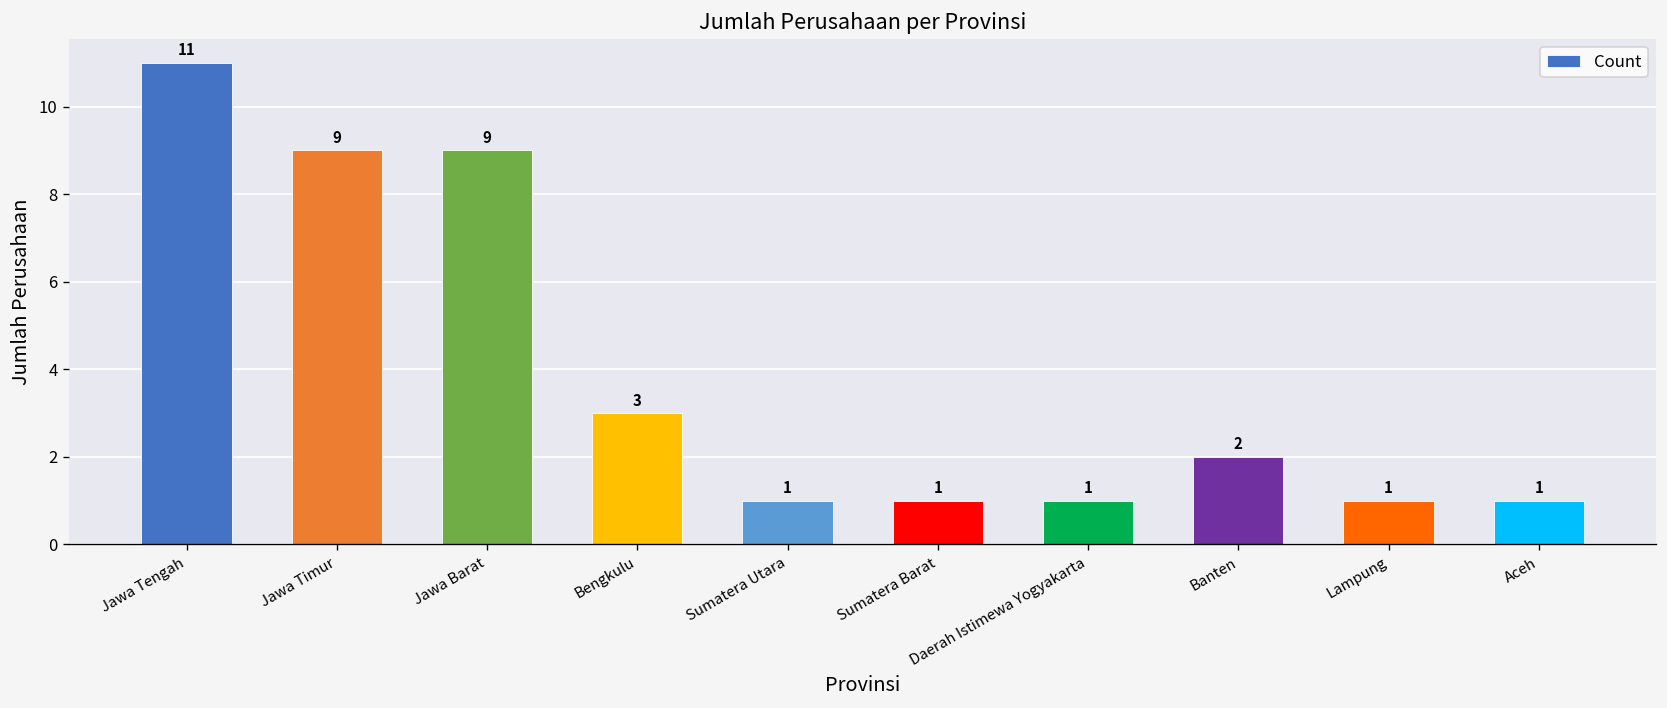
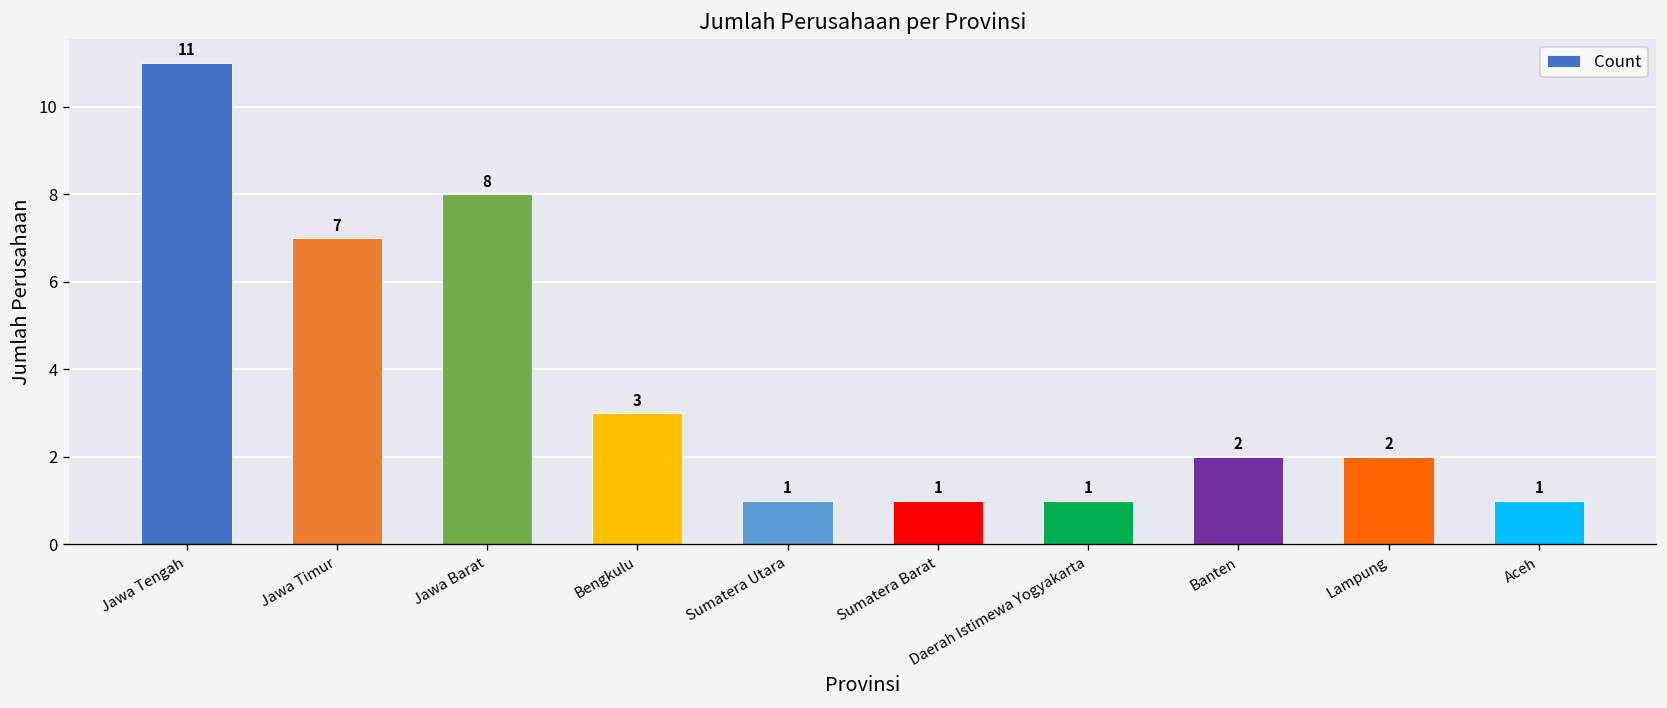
Jawa Timur: 9 -> 7
Jawa Barat: 9 -> 8
Lampung: 1 -> 2
